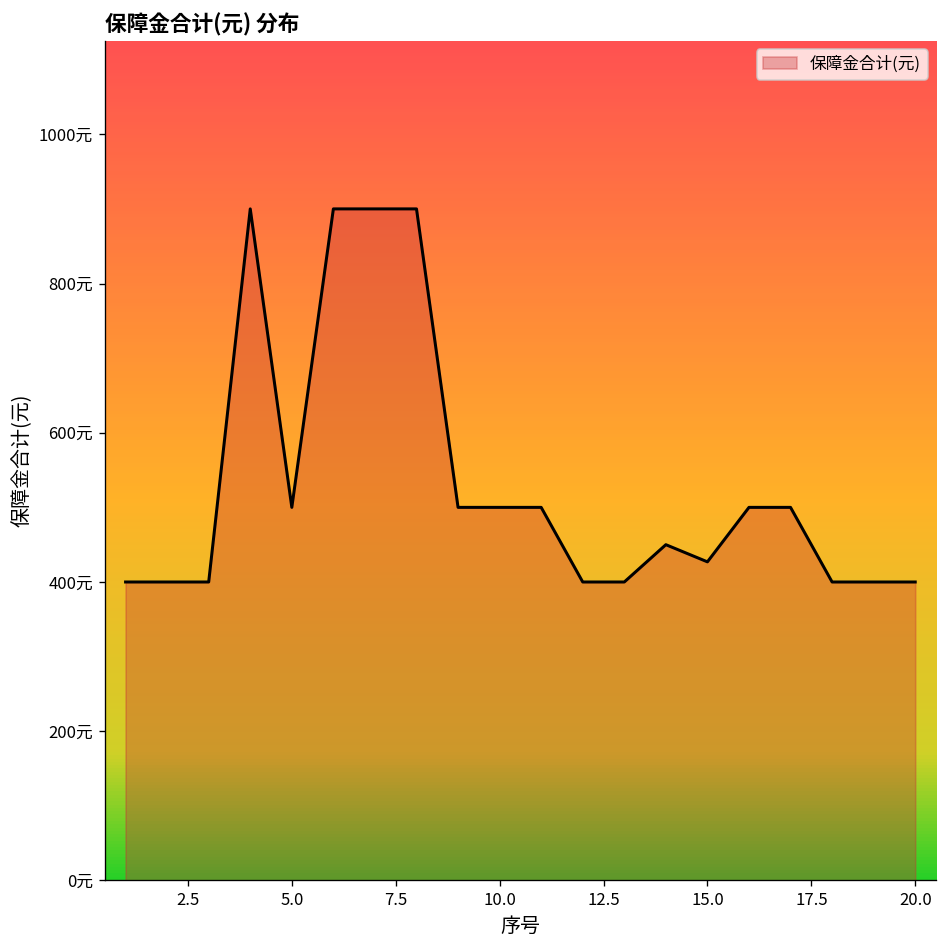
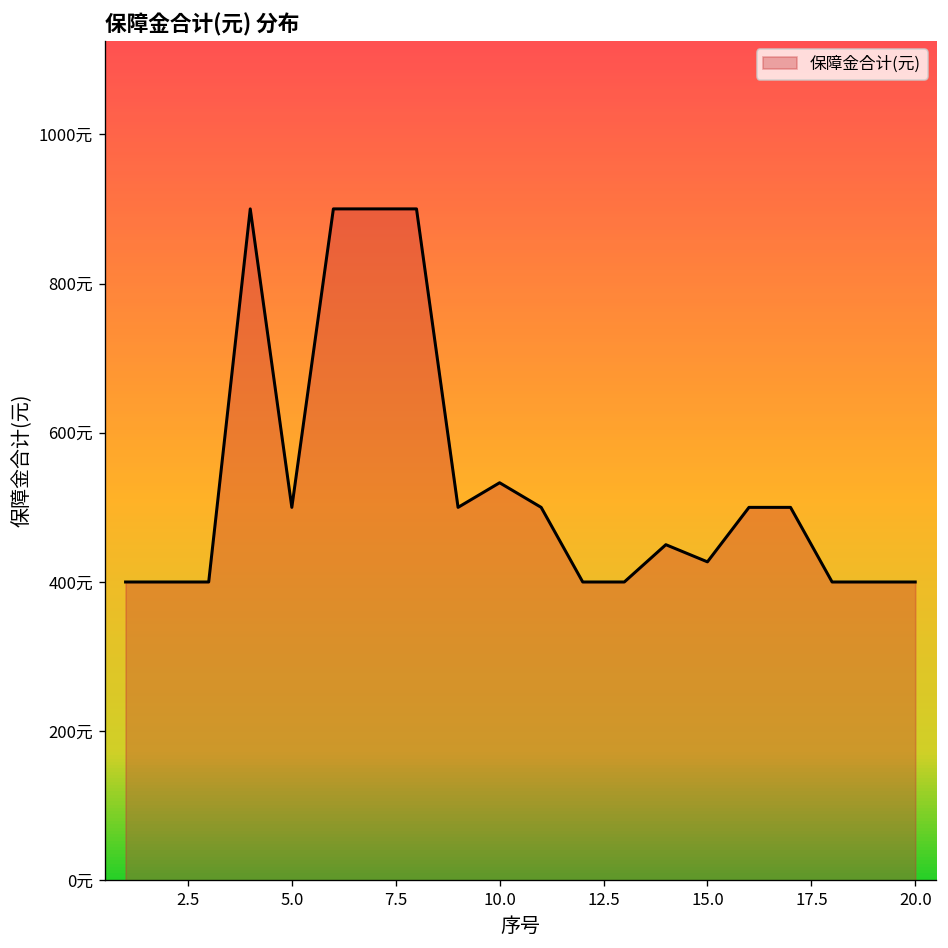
10.0: 500元 -> 530元
